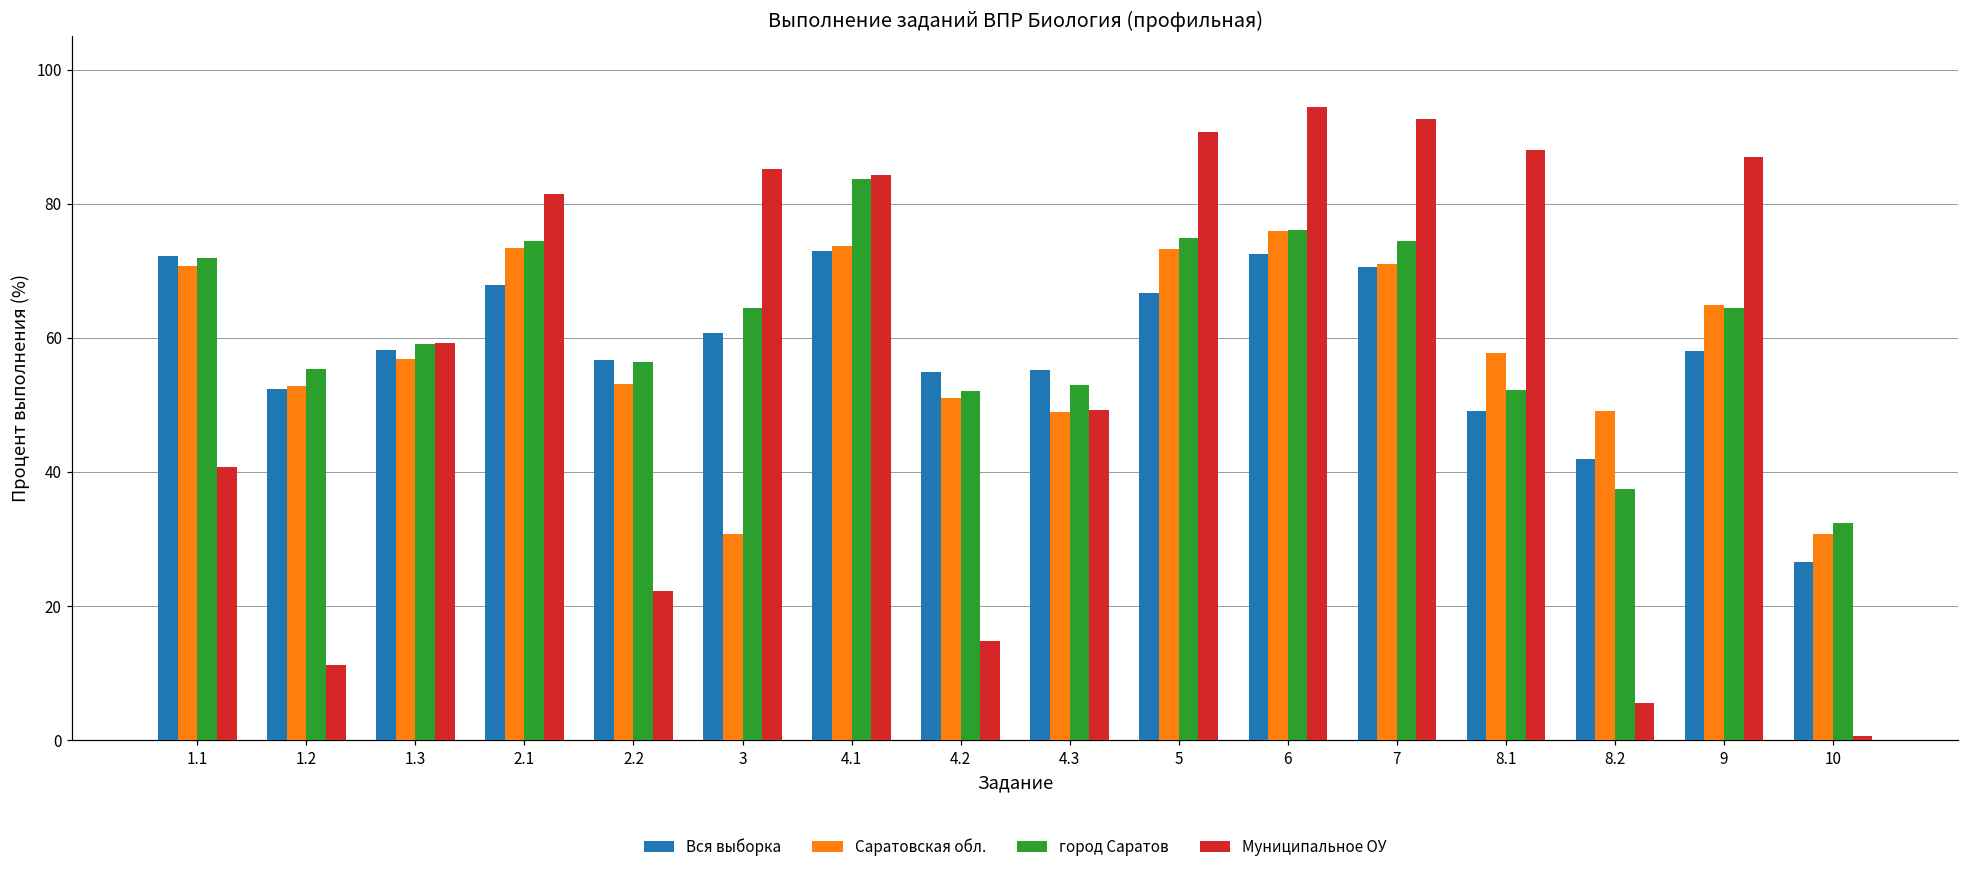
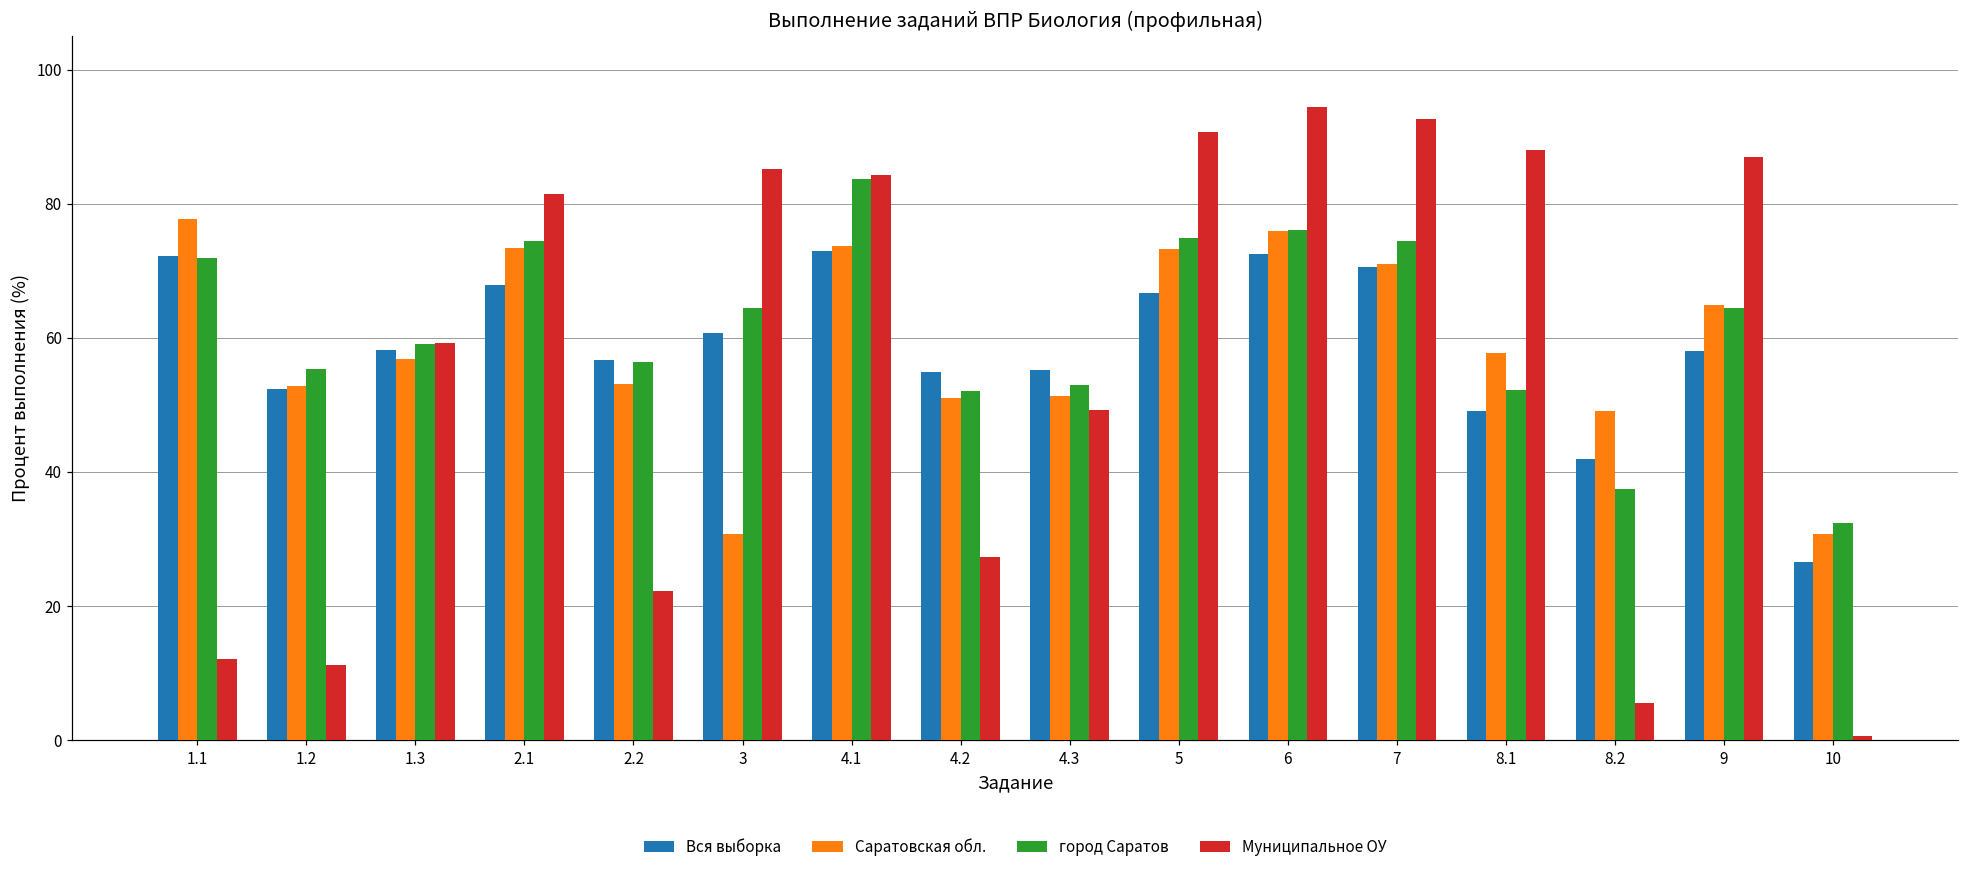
Саратовская обл., 1.1: 71 -> 78
Муниципальное ОУ, 1.1: 41 -> 12
Муниципальное ОУ, 4.2: 15 -> 27
Саратовская обл., 4.3: 49 -> 51
